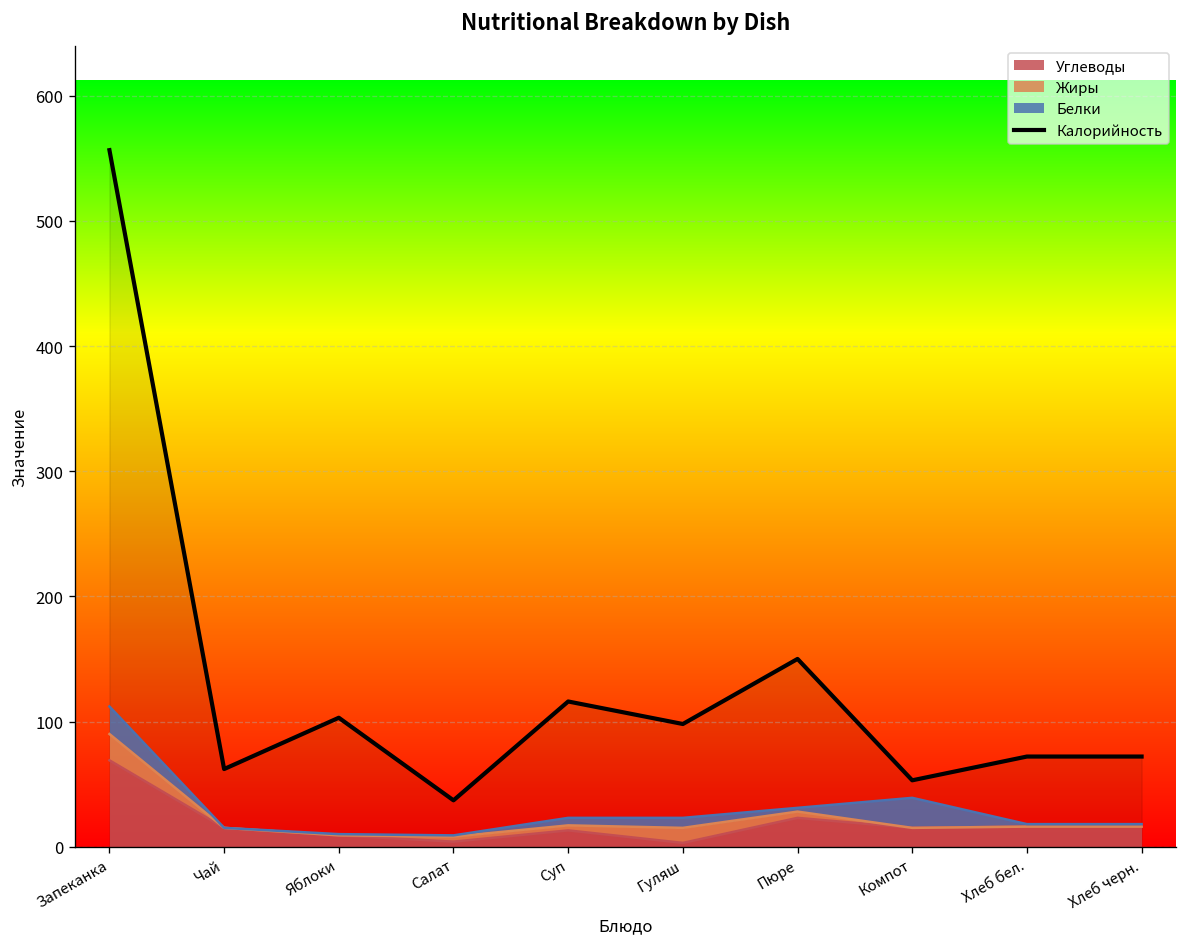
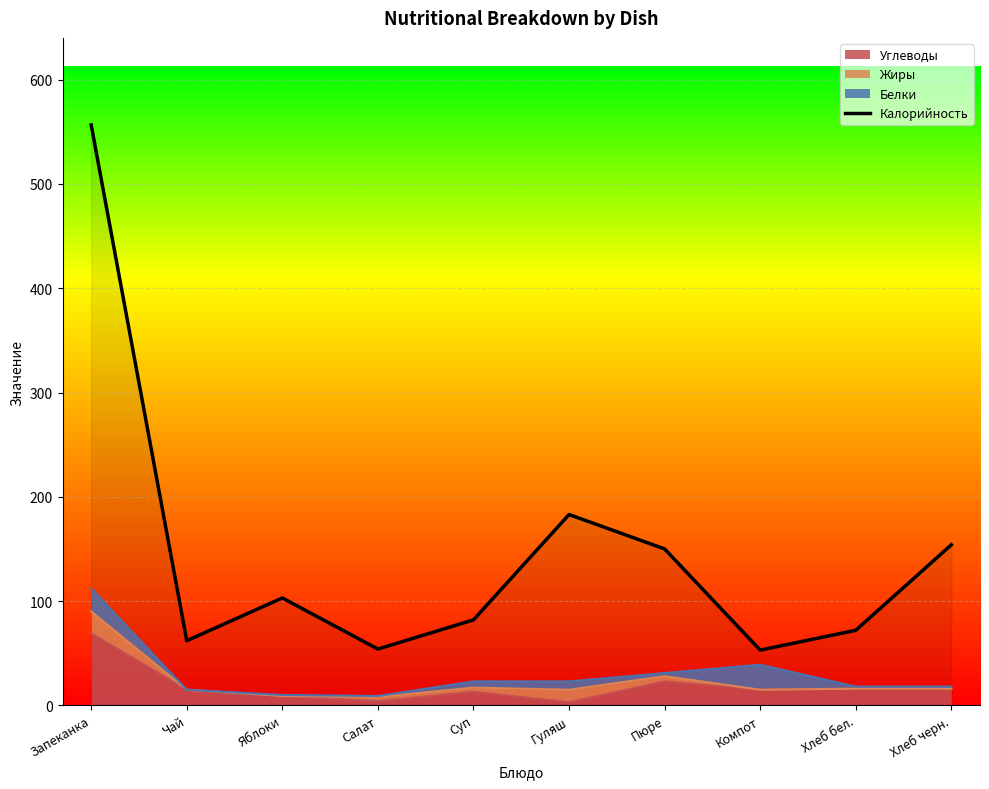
Калорийность, Салат: 37 -> 54
Калорийность, Суп: 116 -> 82
Калорийность, Гуляш: 98 -> 183
Калорийность, Хлеб черн.: 72 -> 154
